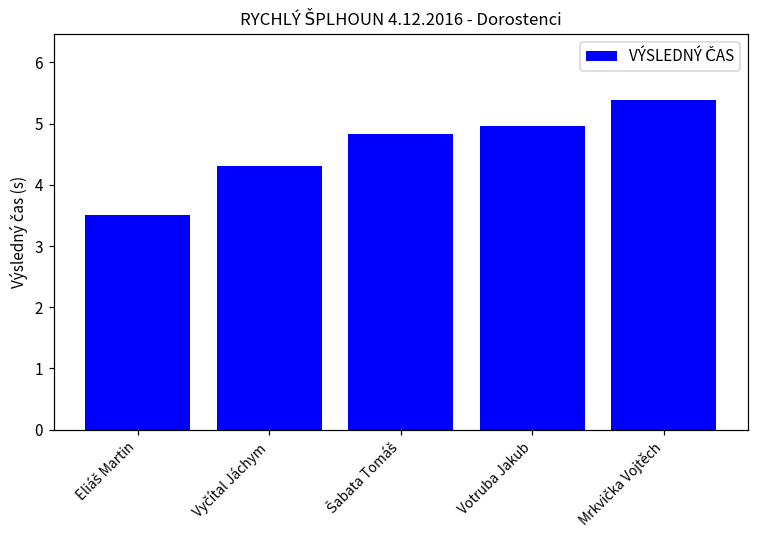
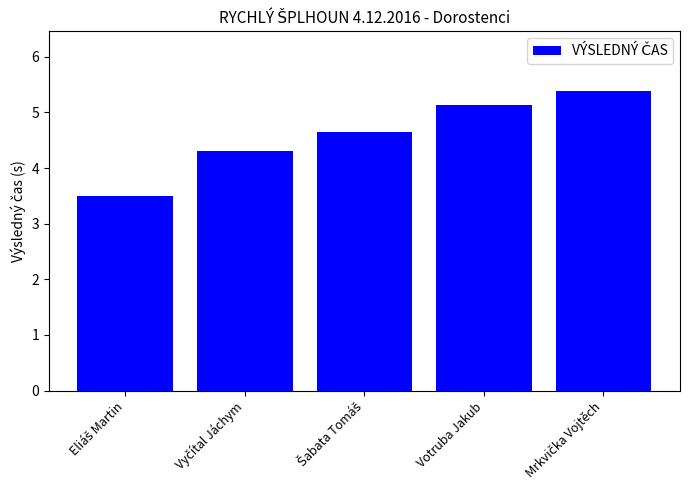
Šabata Tomáš: 4.8 -> 4.7
Votruba Jakub: 5.0 -> 5.1
